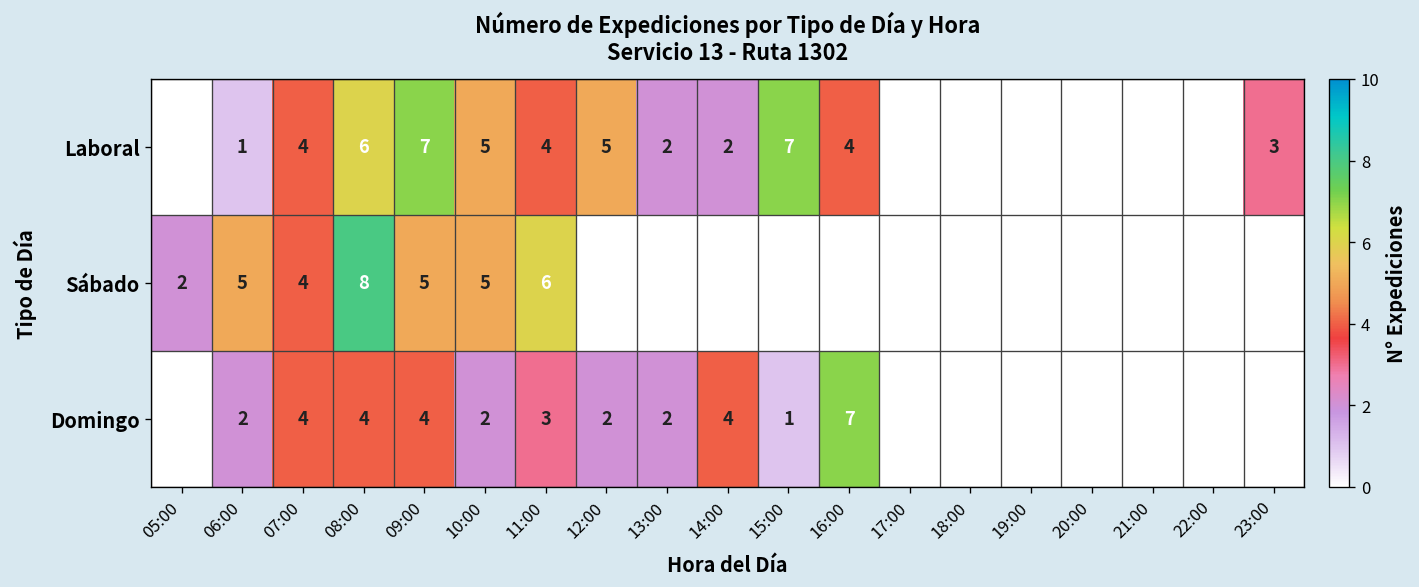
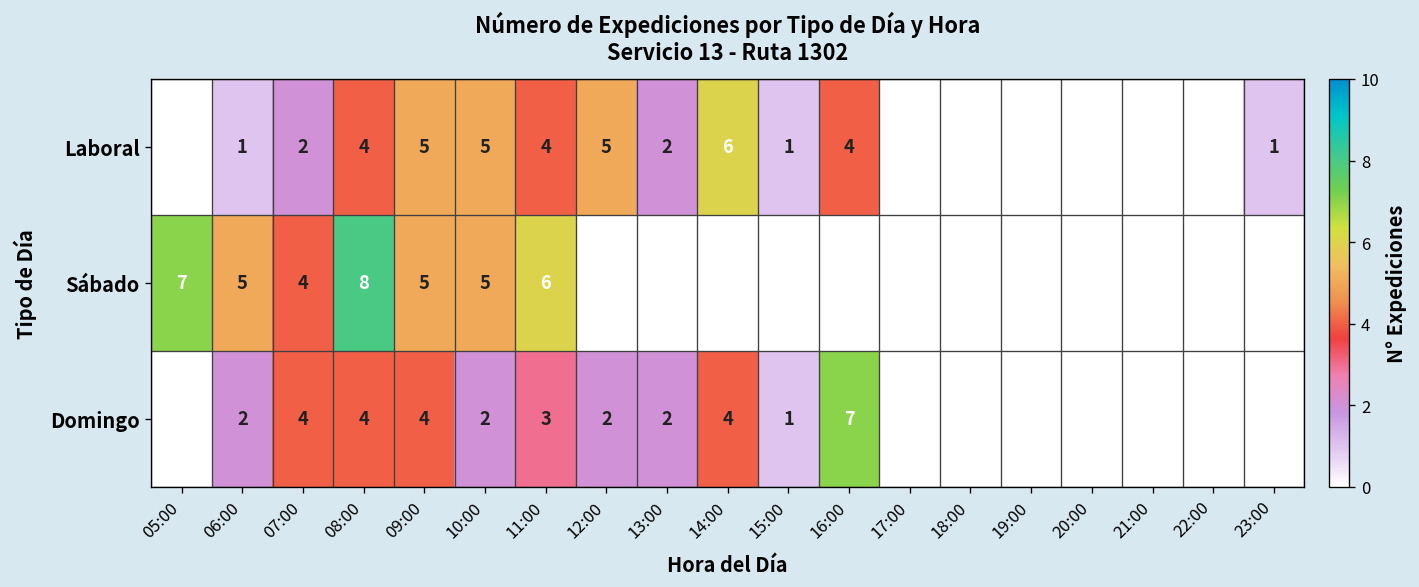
Laboral, 07:00: 4 -> 2
Laboral, 08:00: 6 -> 4
Laboral, 09:00: 7 -> 5
Laboral, 14:00: 2 -> 6
Laboral, 15:00: 7 -> 1
Laboral, 23:00: 3 -> 1
Sábado, 05:00: 2 -> 7
